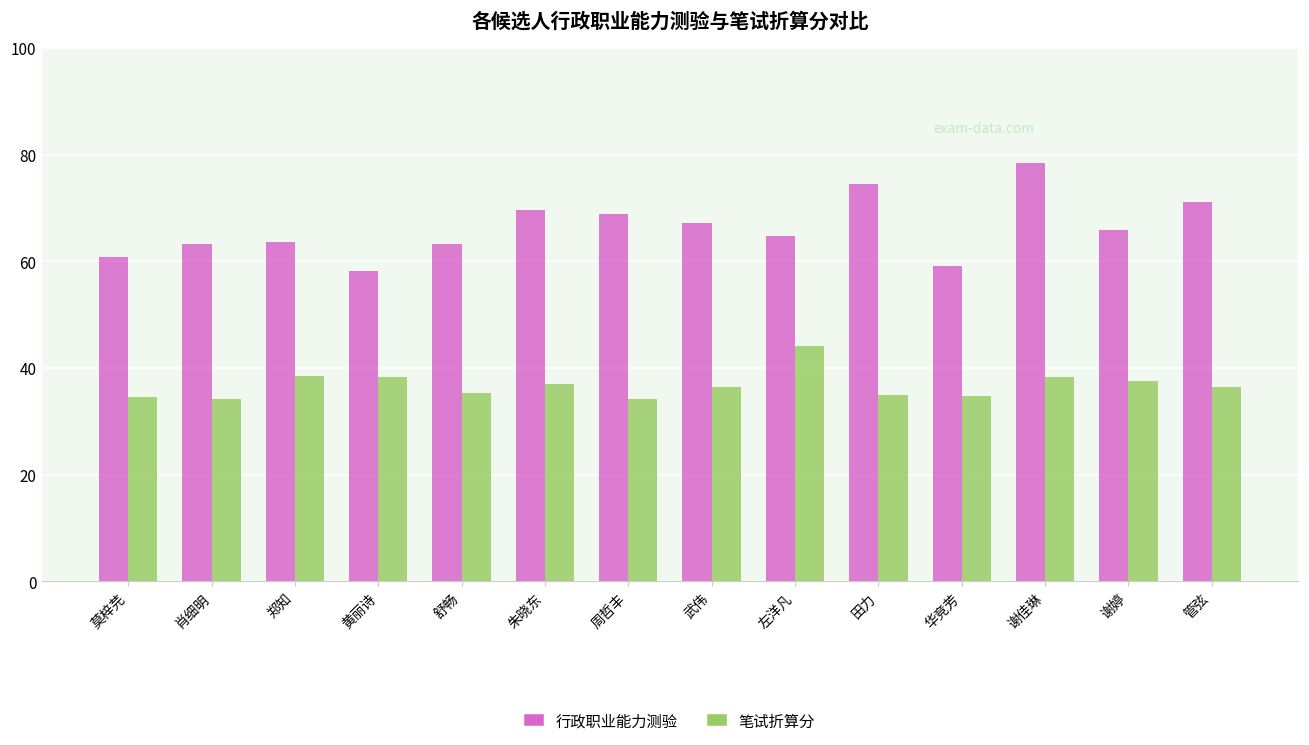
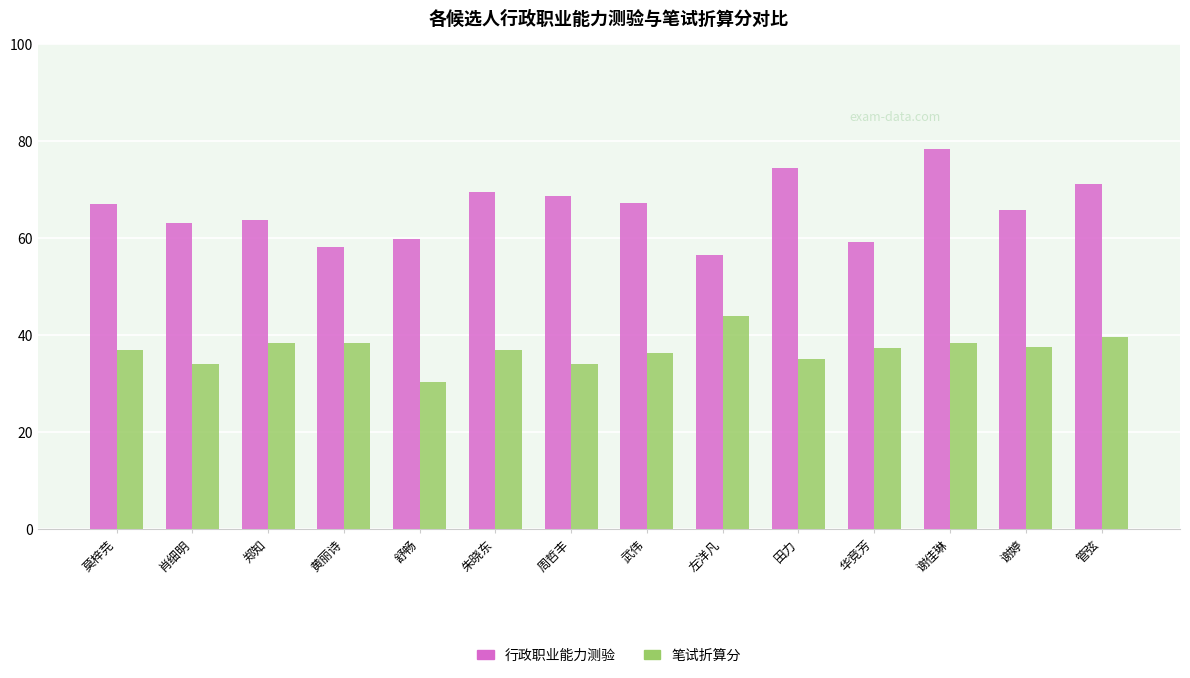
行政职业能力测验, 莫梓芫: 61 -> 67
笔试折算分, 莫梓芫: 35 -> 37
行政职业能力测验, 舒畅: 63 -> 60
笔试折算分, 舒畅: 35 -> 30
行政职业能力测验, 左洋凡: 65 -> 57
笔试折算分, 华竞芳: 35 -> 37
笔试折算分, 管弦: 36 -> 40
